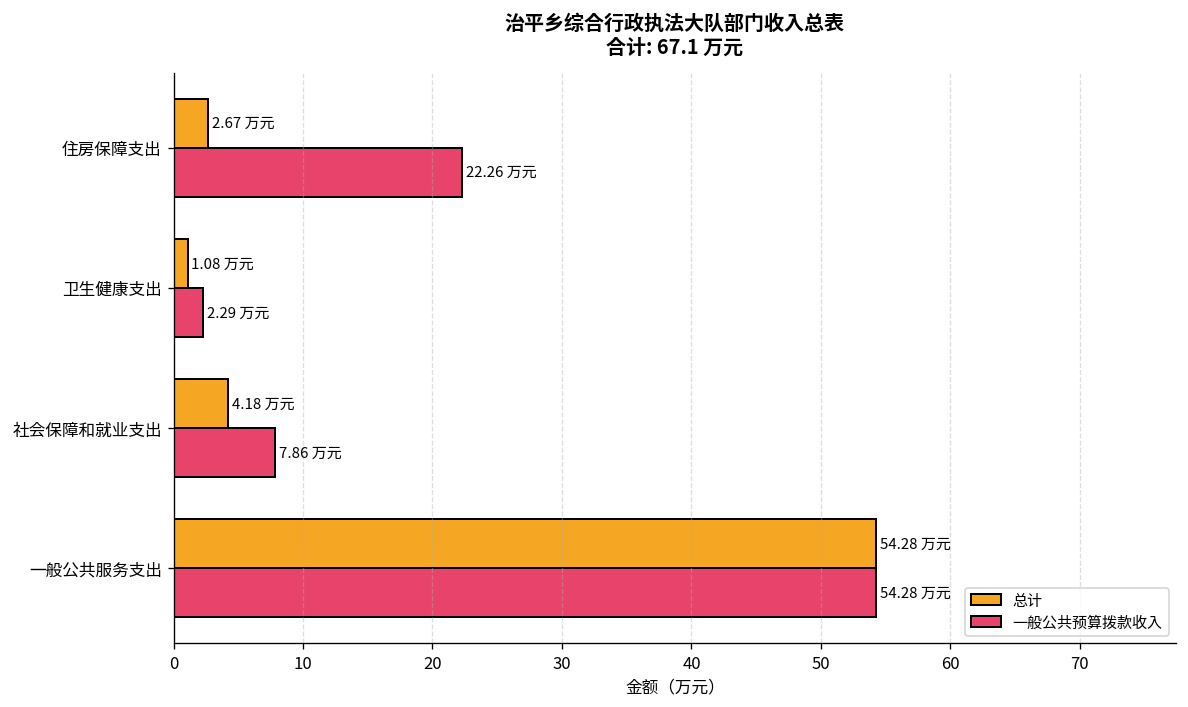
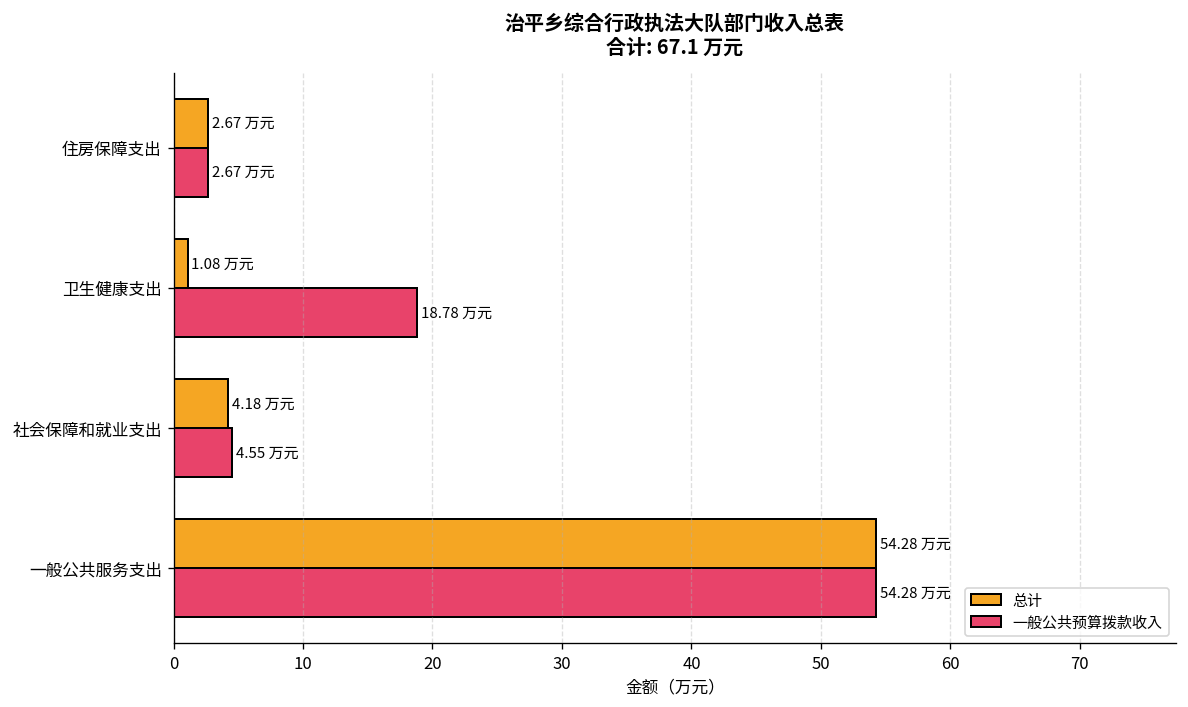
一般公共预算拨款收入, 住房保障支出: 22.26 -> 2.67
一般公共预算拨款收入, 卫生健康支出: 2.29 -> 18.78
一般公共预算拨款收入, 社会保障和就业支出: 7.86 -> 4.55
